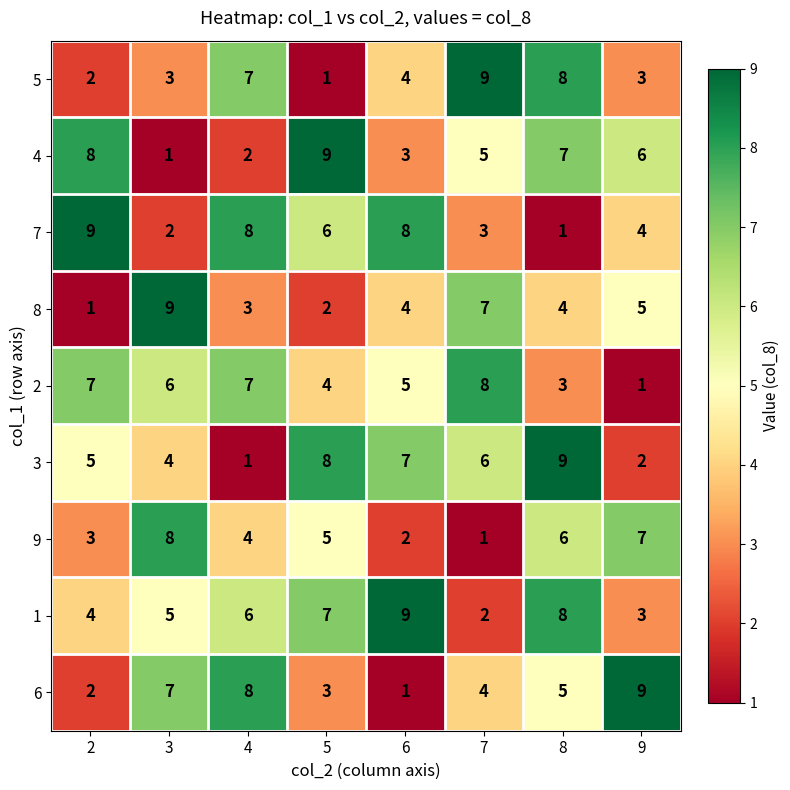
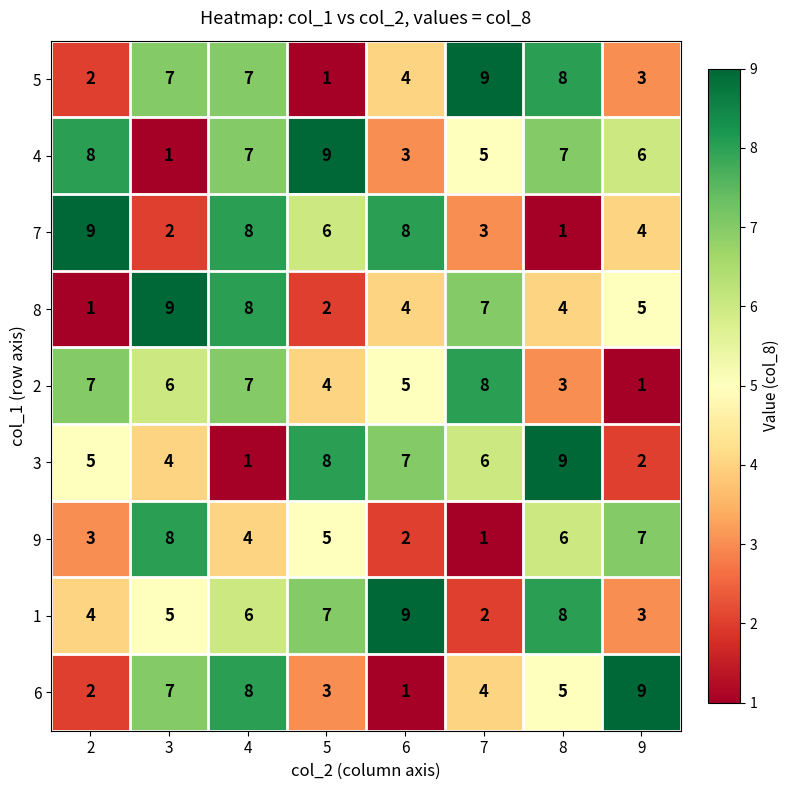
5, 3: 3 -> 7
4, 4: 2 -> 7
8, 4: 3 -> 8
